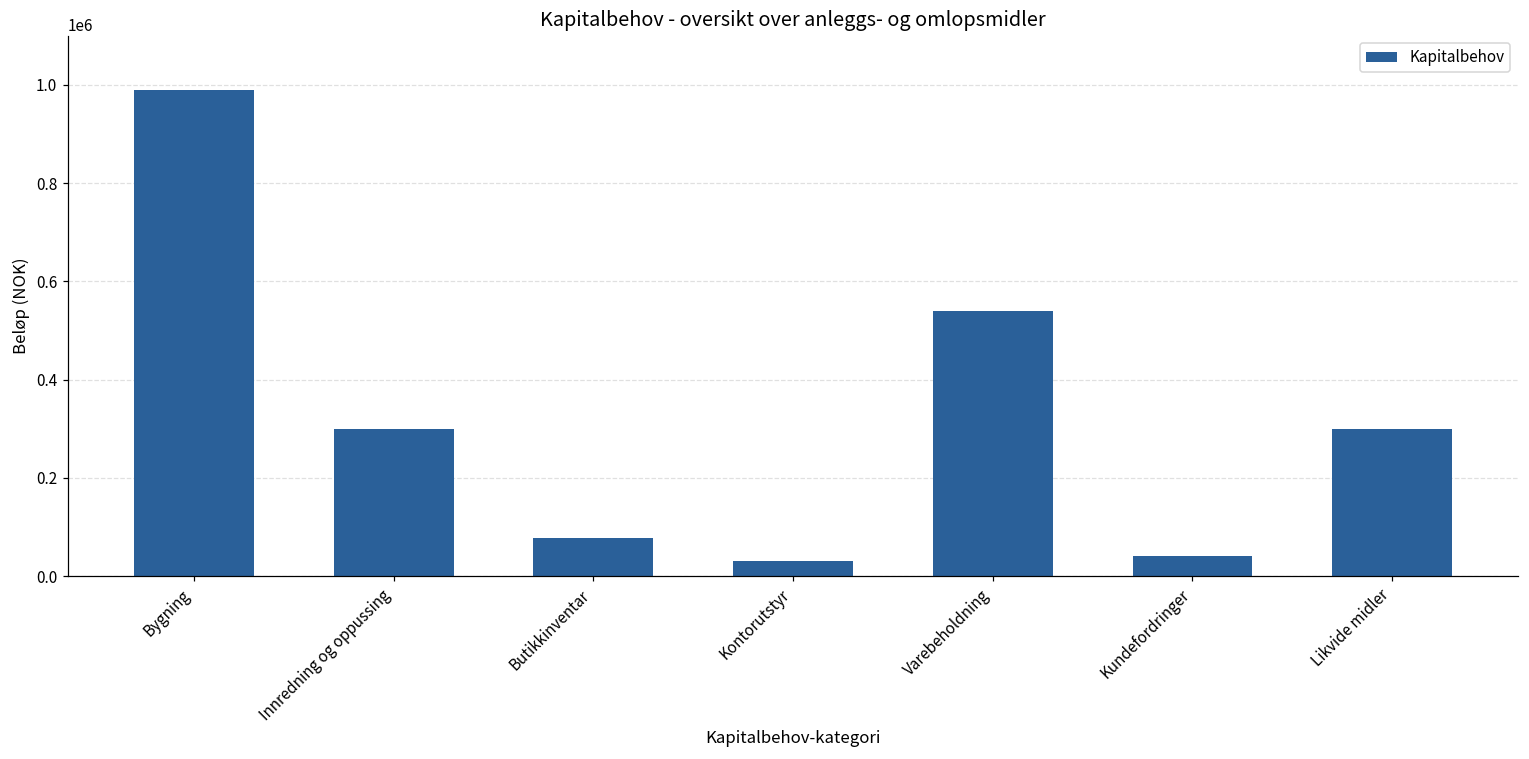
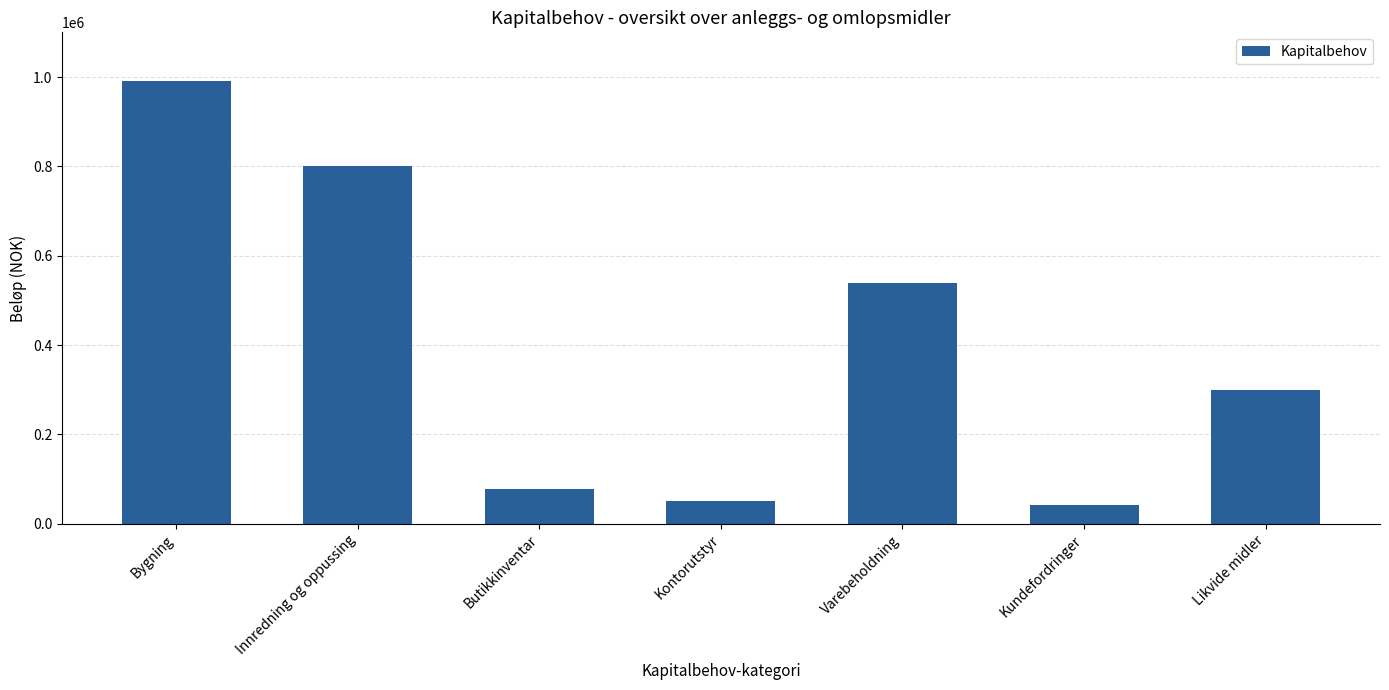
Innredning og oppussing: 300000 -> 800000
Kontorutstyr: 30000 -> 50000
